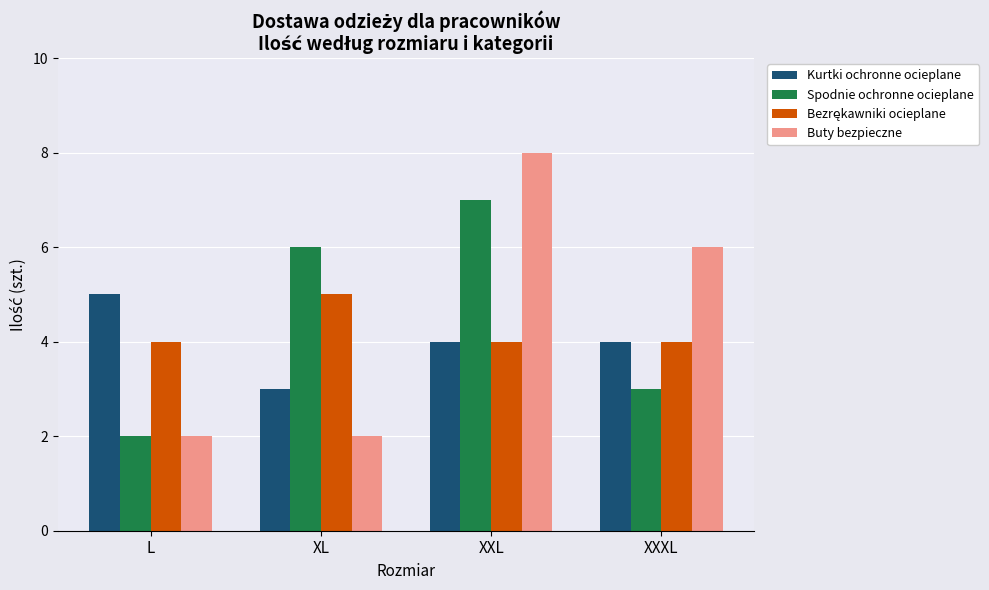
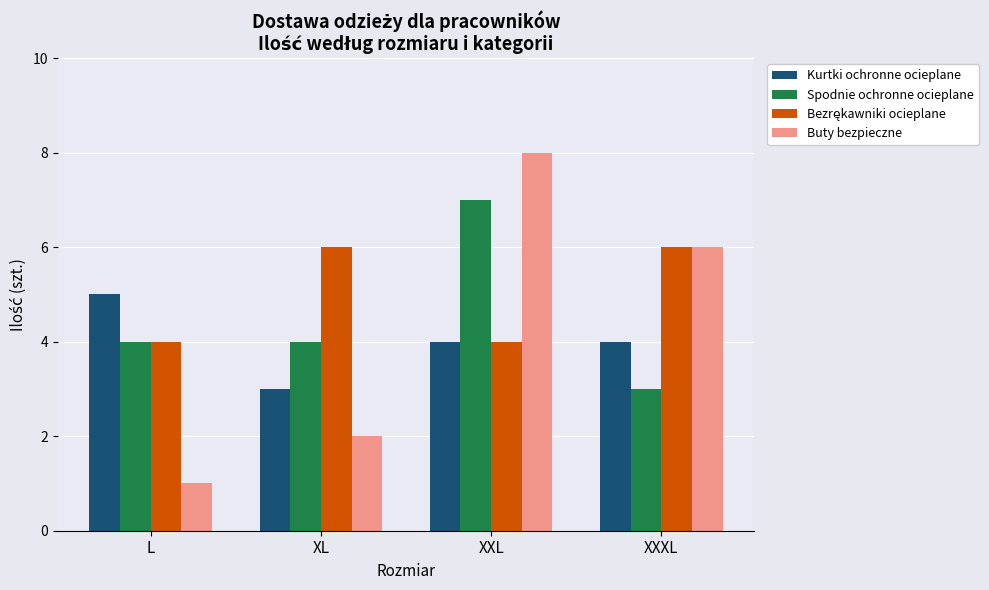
Spodnie ochronne ocieplane, L: 2 -> 4
Buty bezpieczne, L: 2 -> 1
Spodnie ochronne ocieplane, XL: 6 -> 4
Bezrękawniki ocieplane, XL: 5 -> 6
Bezrękawniki ocieplane, XXXL: 4 -> 6
